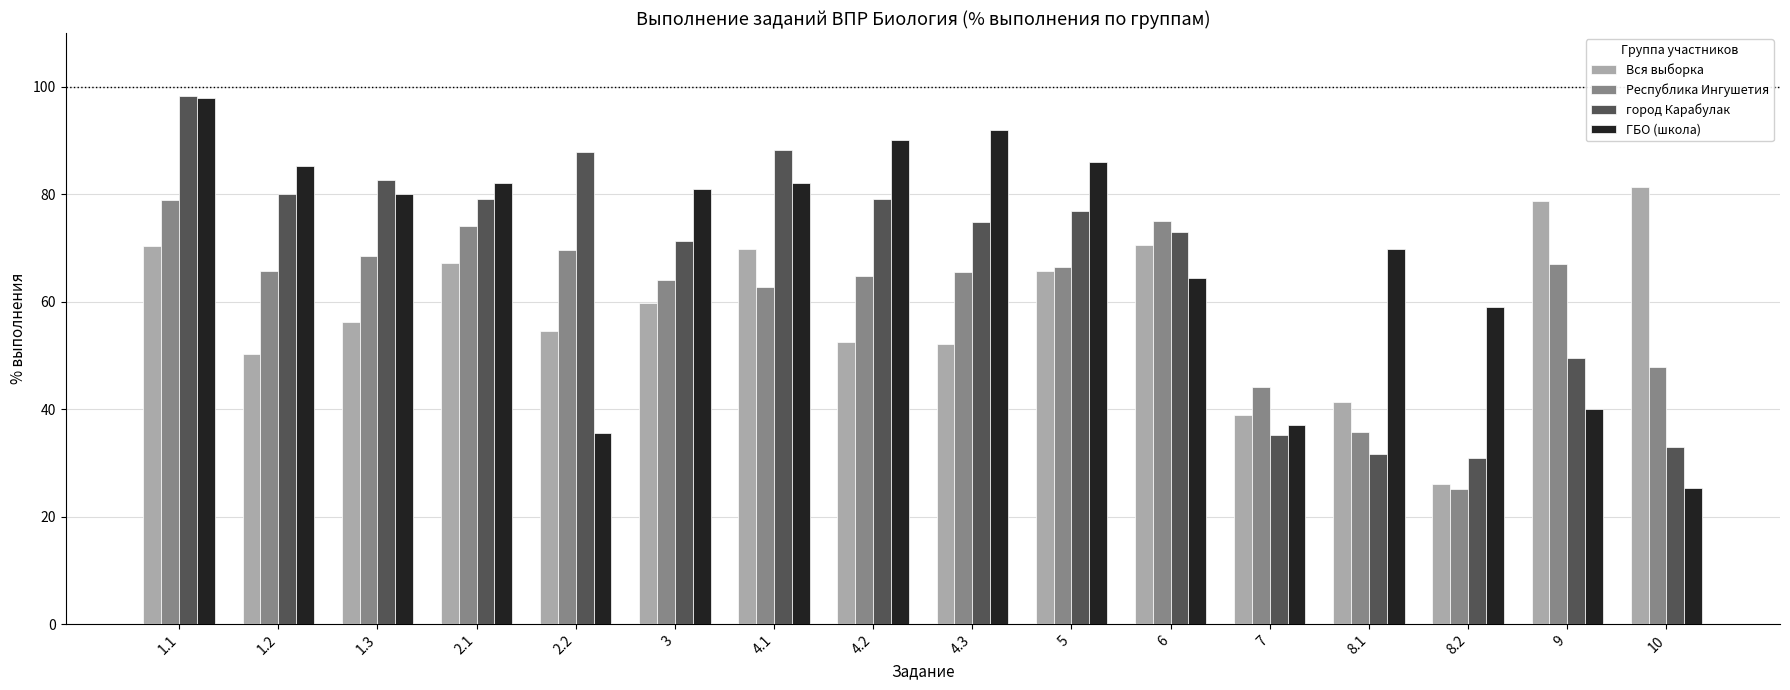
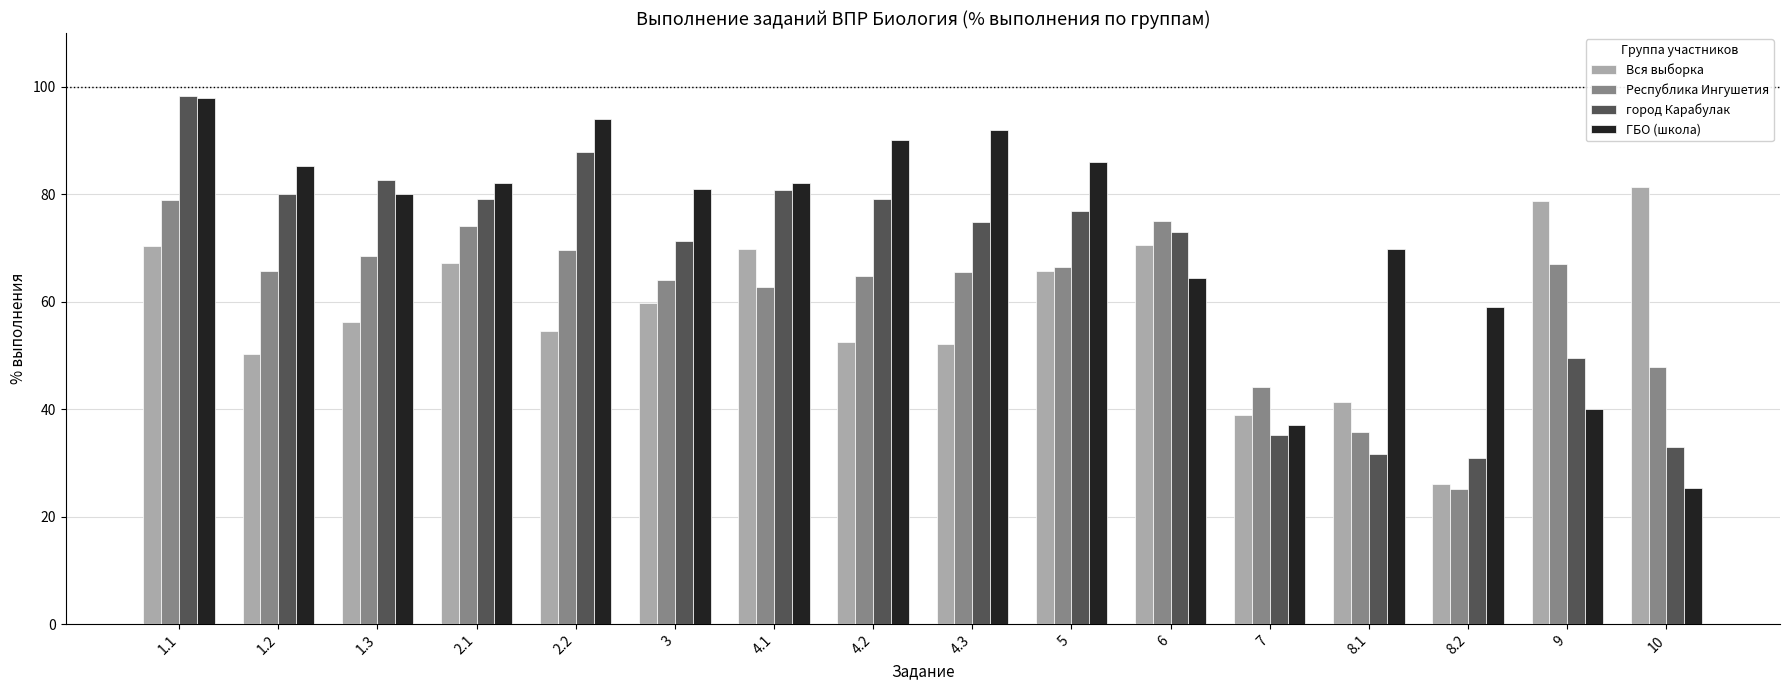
ГБО (школа), 2.2: 36 -> 94
город Карабулак, 4.1: 88 -> 81
